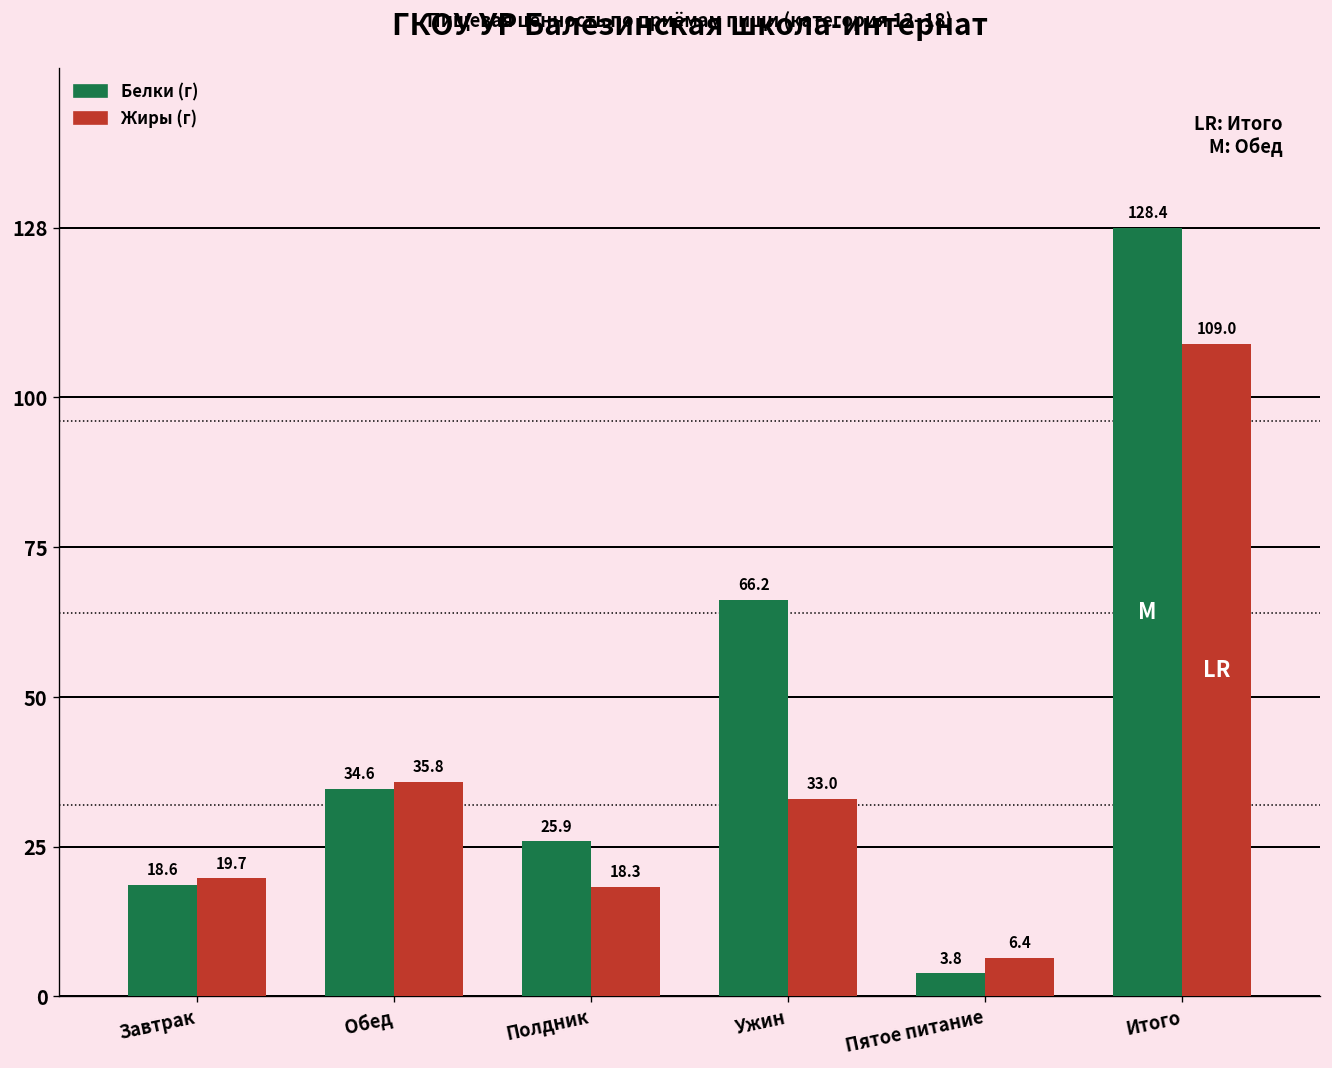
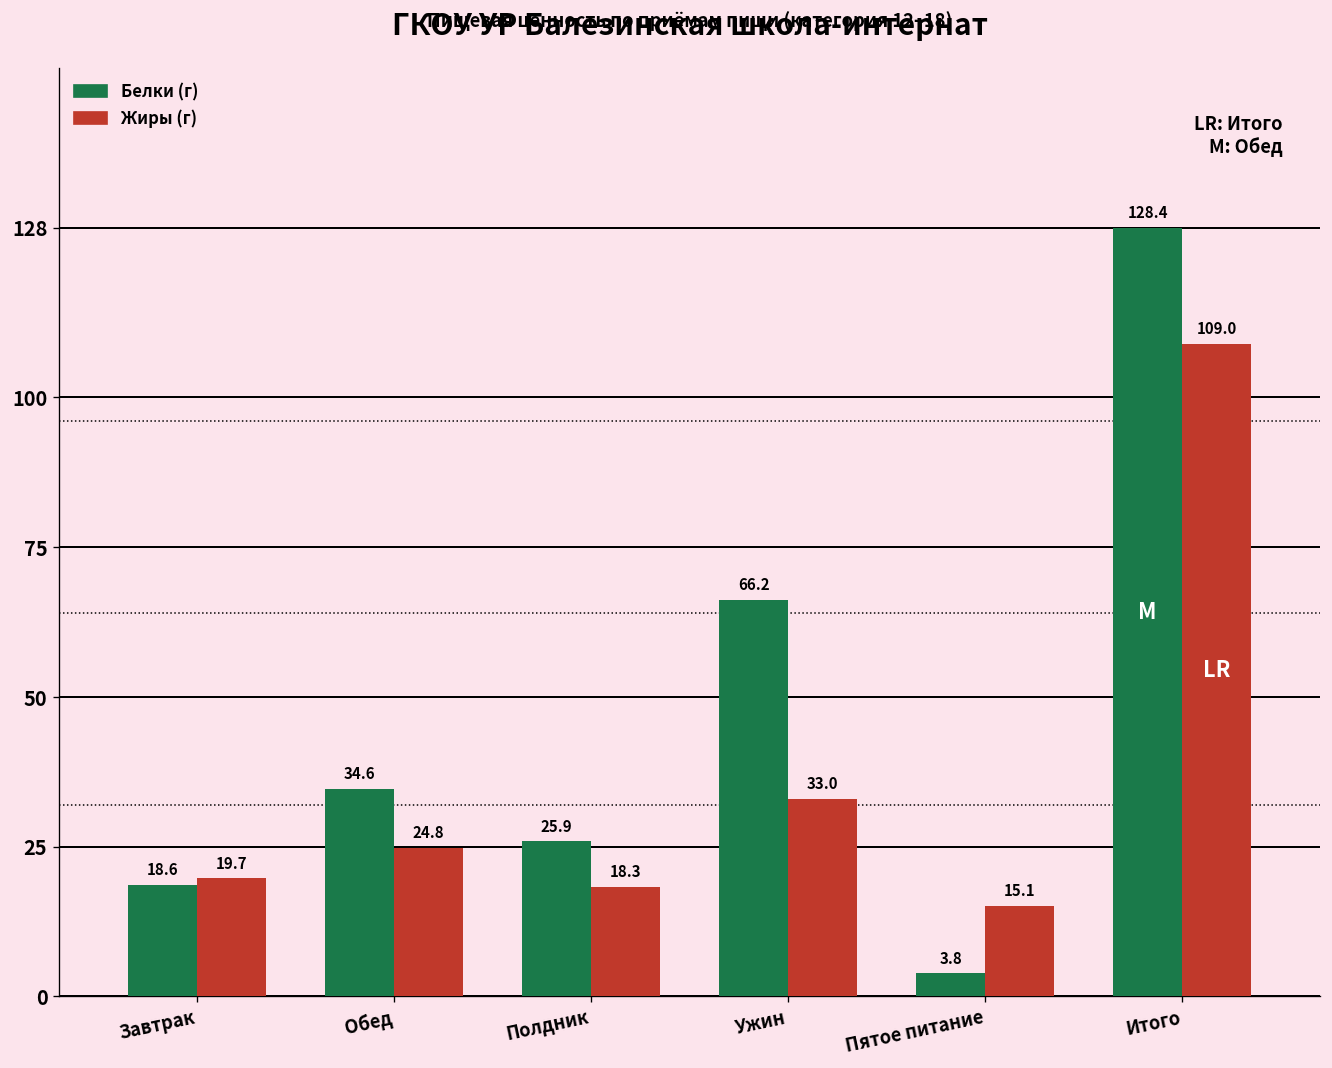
Жиры (г), Обед: 35.8 -> 24.8
Жиры (г), Пятое питание: 6.4 -> 15.1
